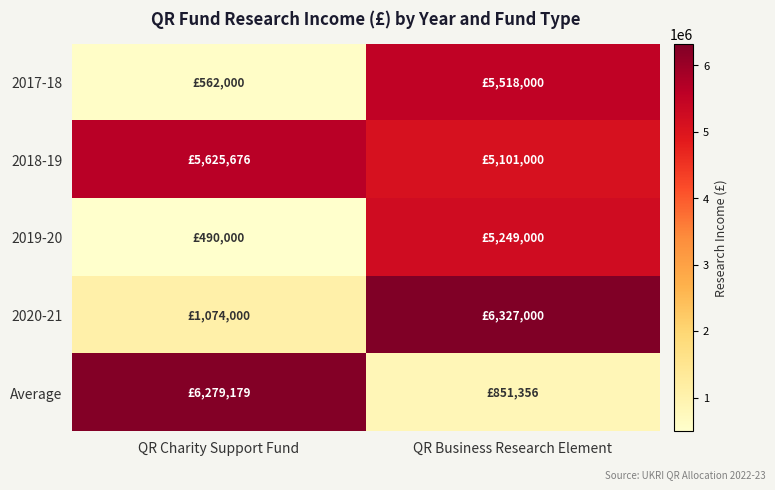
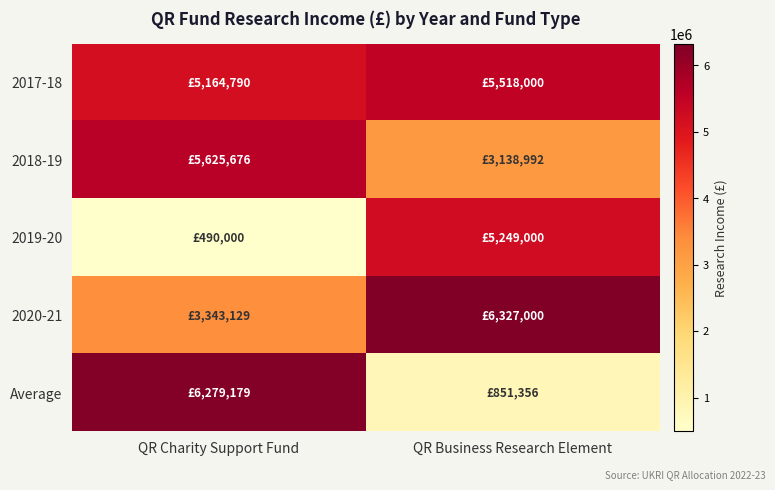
2017-18, QR Charity Support Fund: £562,000 -> £5,164,790
2018-19, QR Business Research Element: £5,101,000 -> £3,138,992
2020-21, QR Charity Support Fund: £1,074,000 -> £3,343,129
